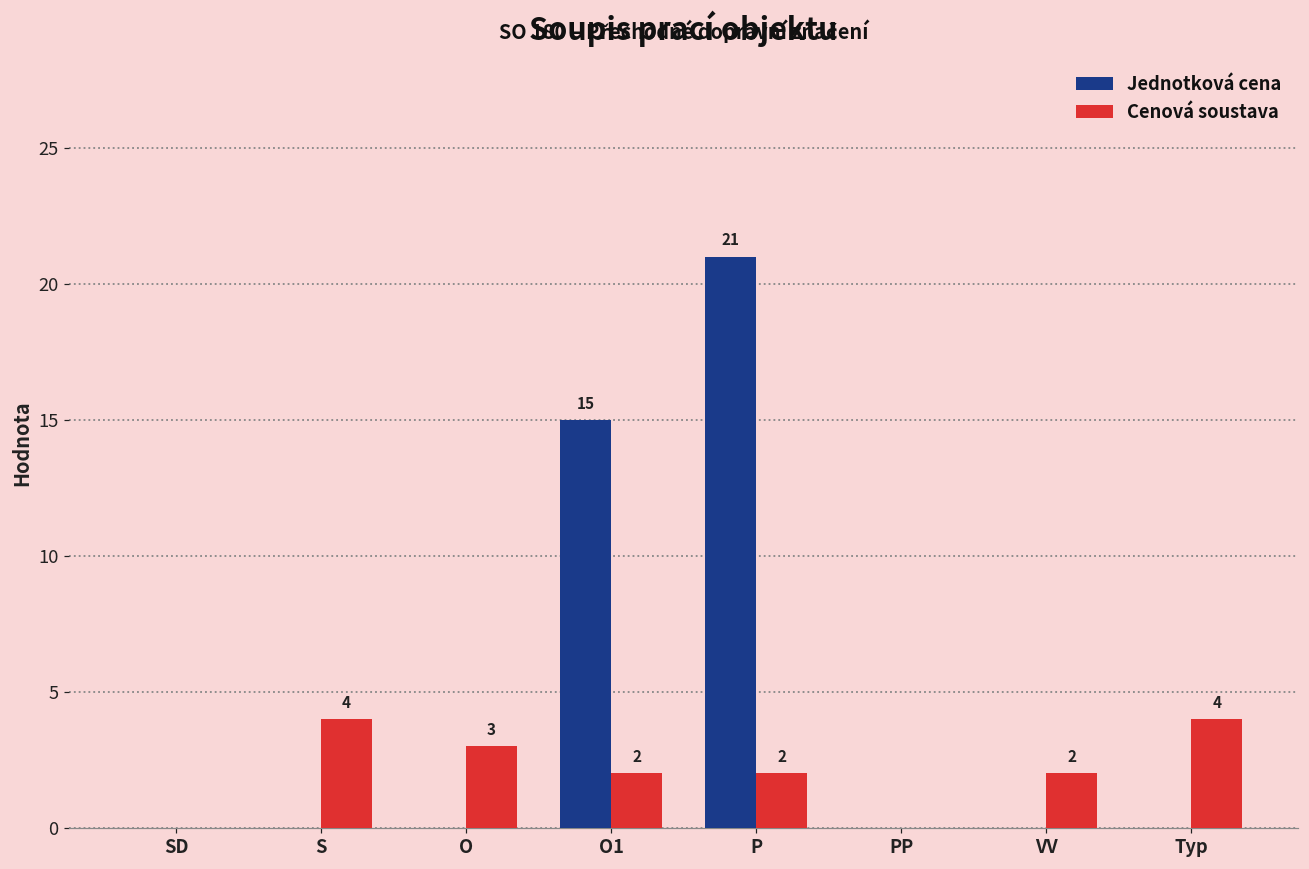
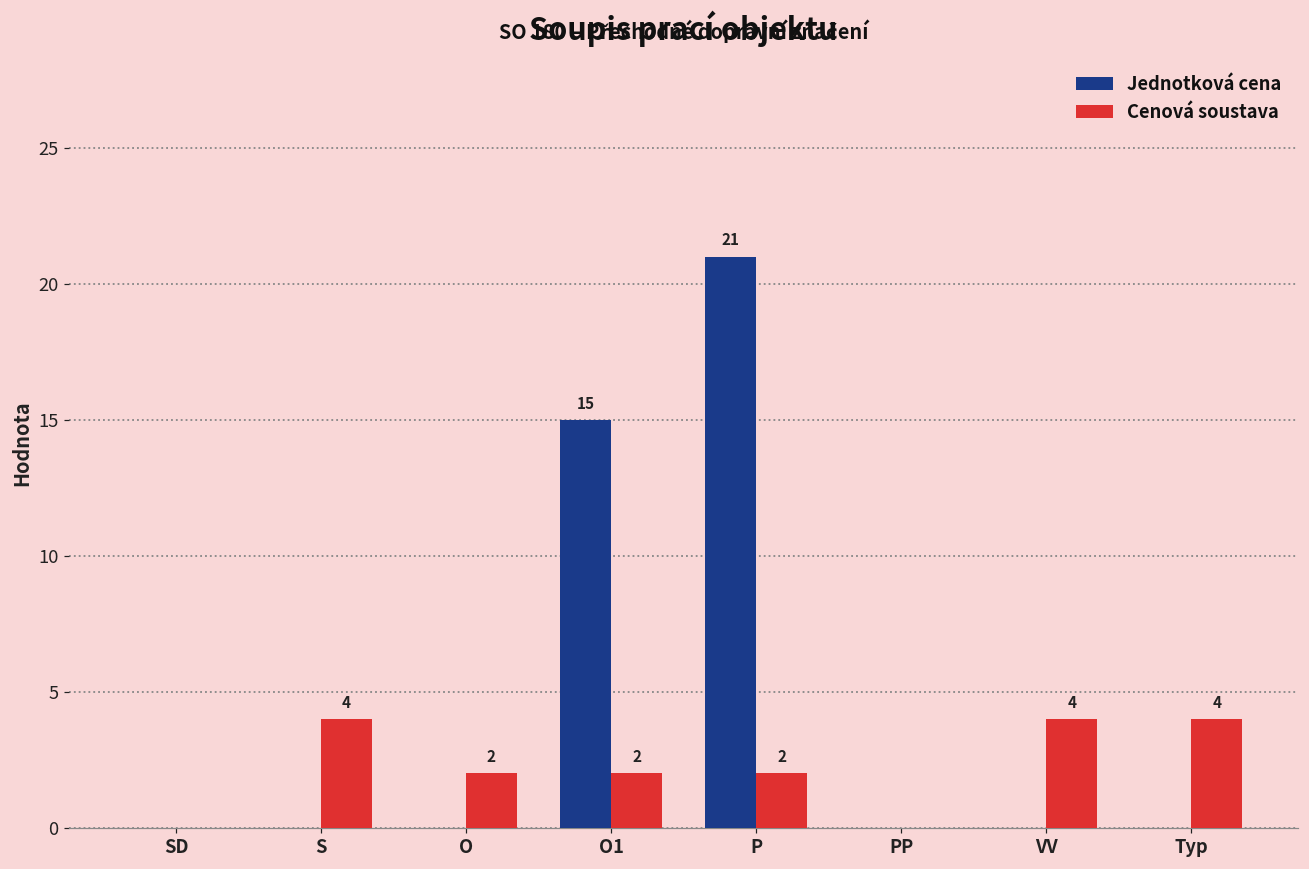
Cenová soustava, O: 3 -> 2
Cenová soustava, VV: 2 -> 4
